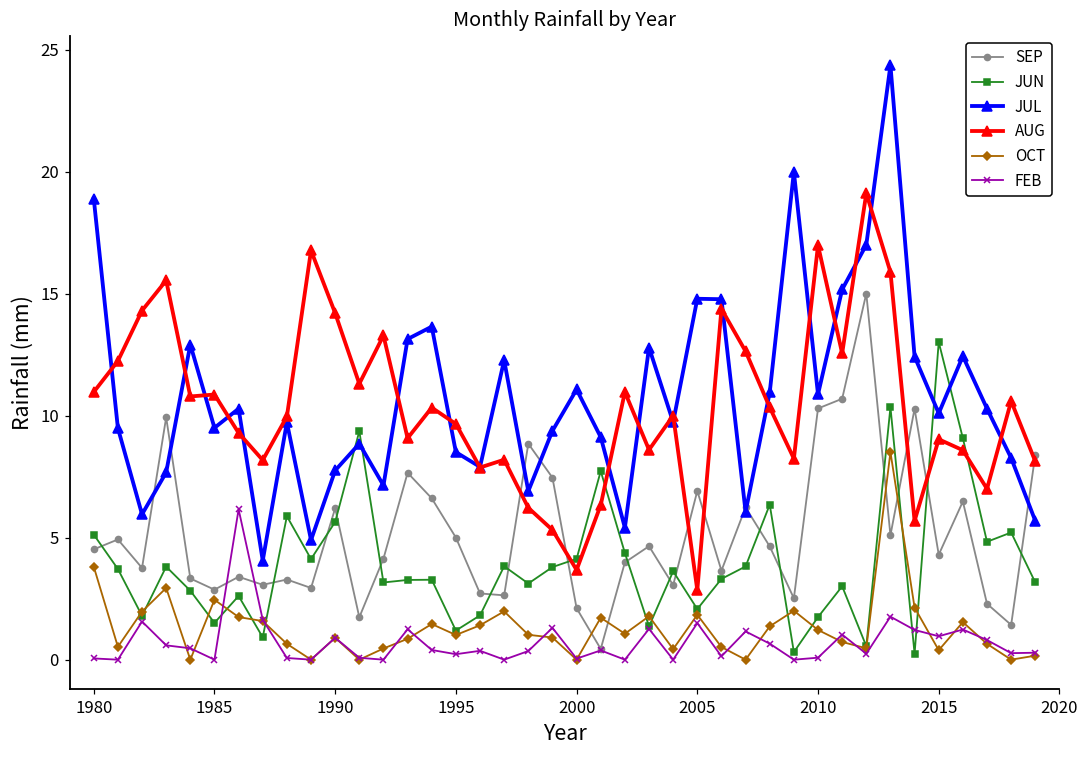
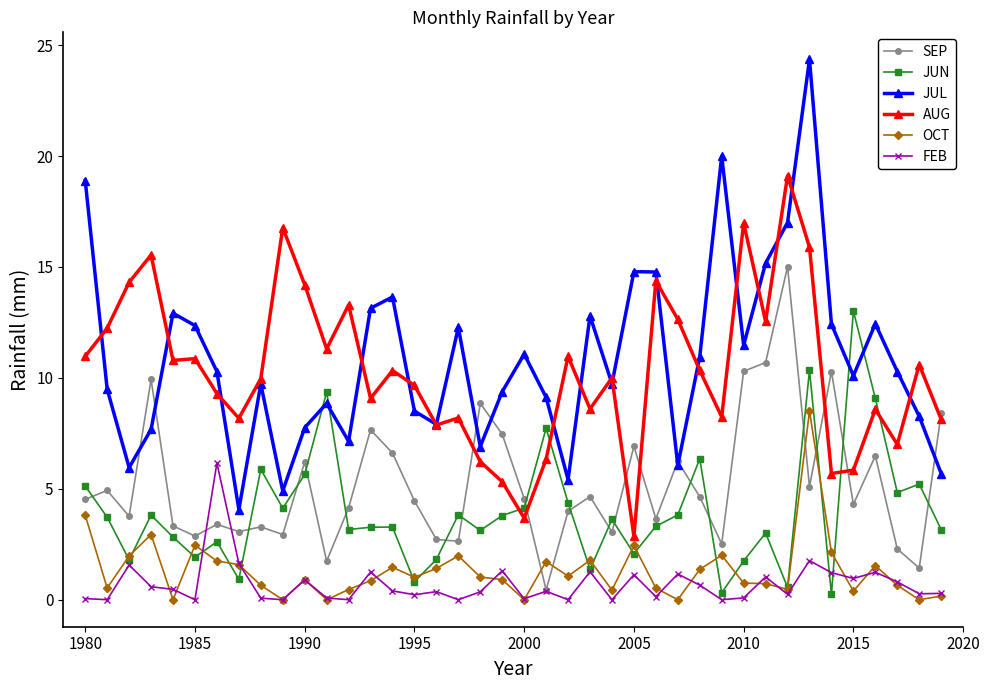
JUN, 1985: 1.5 -> 1.9
JUL, 1985: 9.5 -> 12.4
SEP, 1995: 5.0 -> 4.5
JUN, 1995: 1.2 -> 0.8
SEP, 2000: 2.1 -> 4.6
OCT, 2005: 1.8 -> 2.5
FEB, 2005: 1.5 -> 1.1
JUL, 2010: 10.9 -> 11.5
OCT, 2010: 1.2 -> 0.8
AUG, 2015: 9.0 -> 5.8
